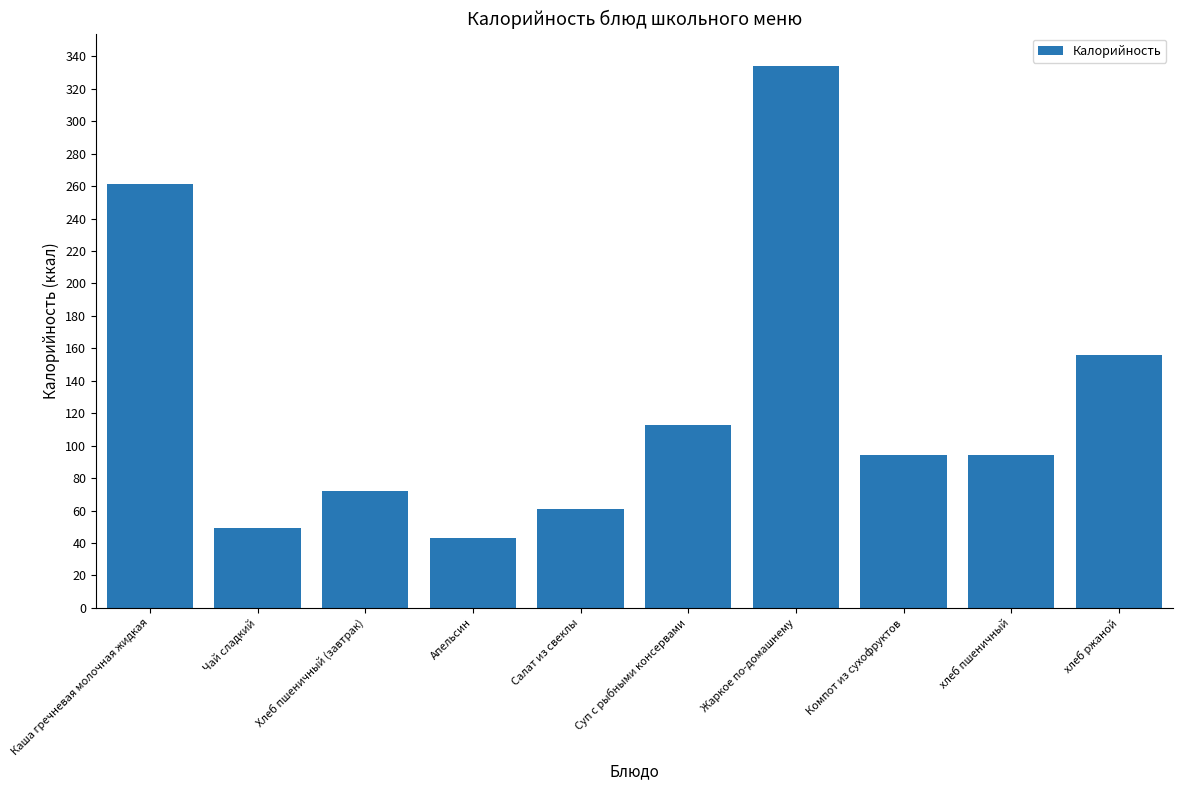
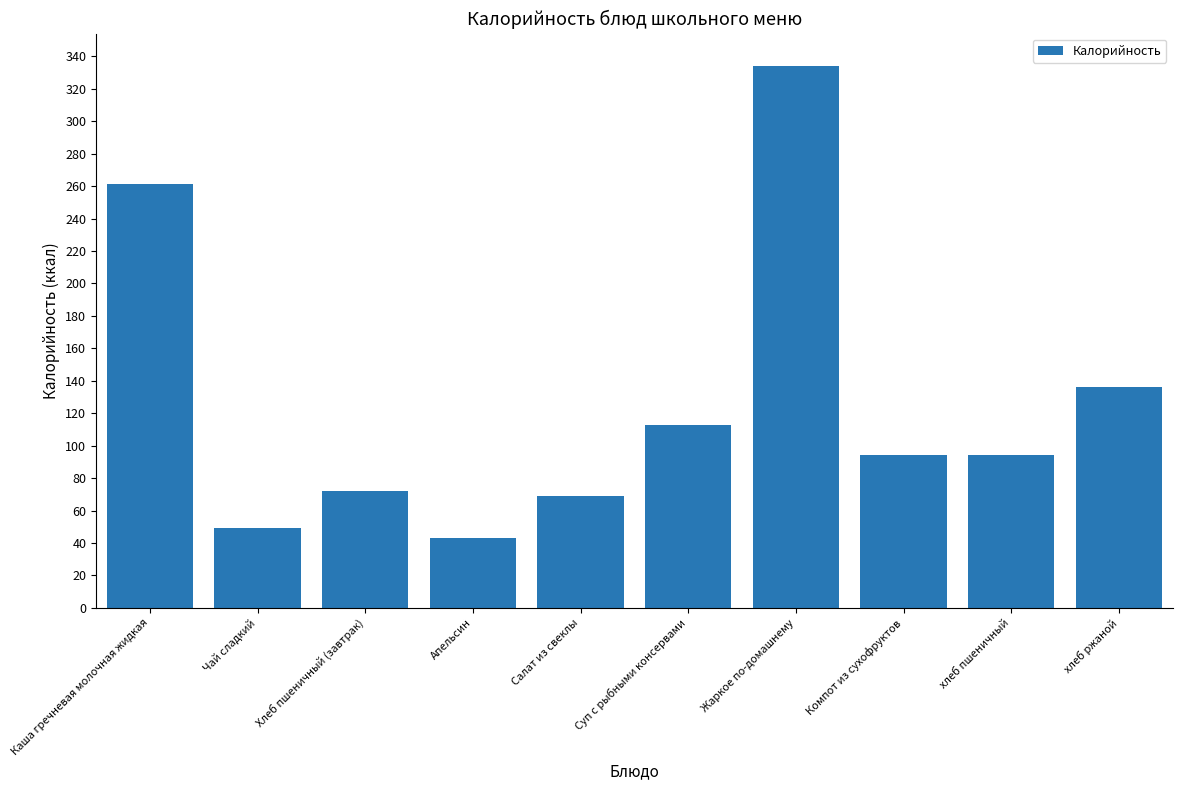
Салат из свеклы: 61 -> 69
хлеб ржаной: 156 -> 136
